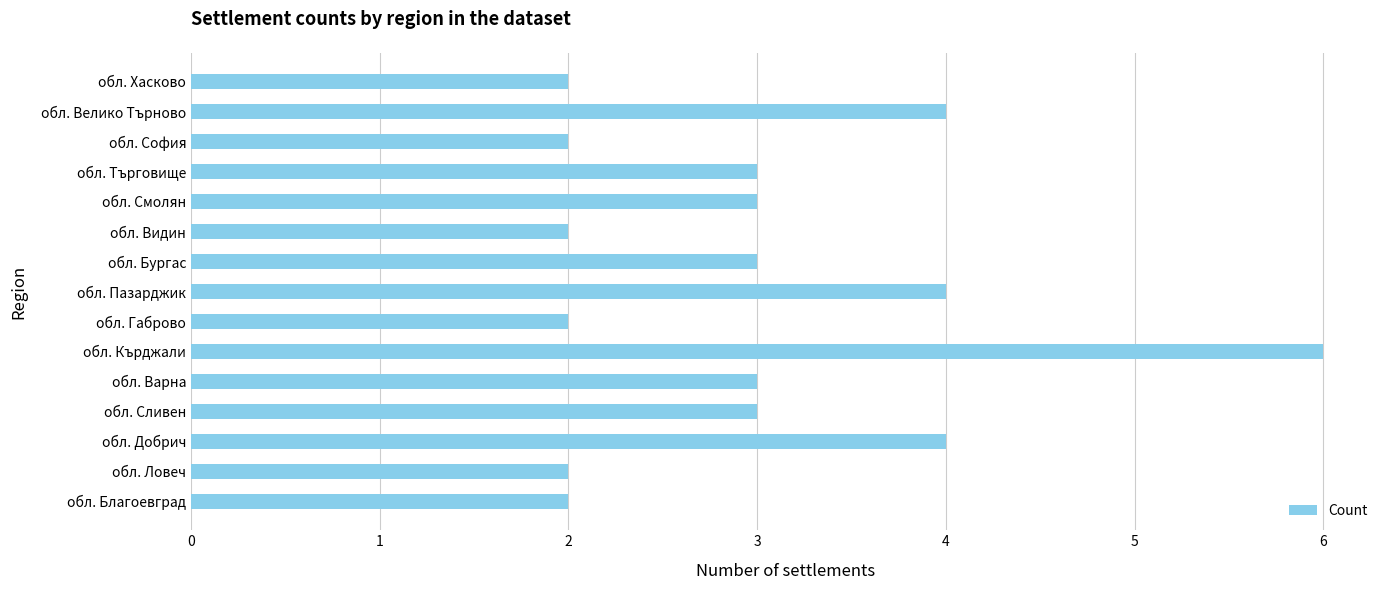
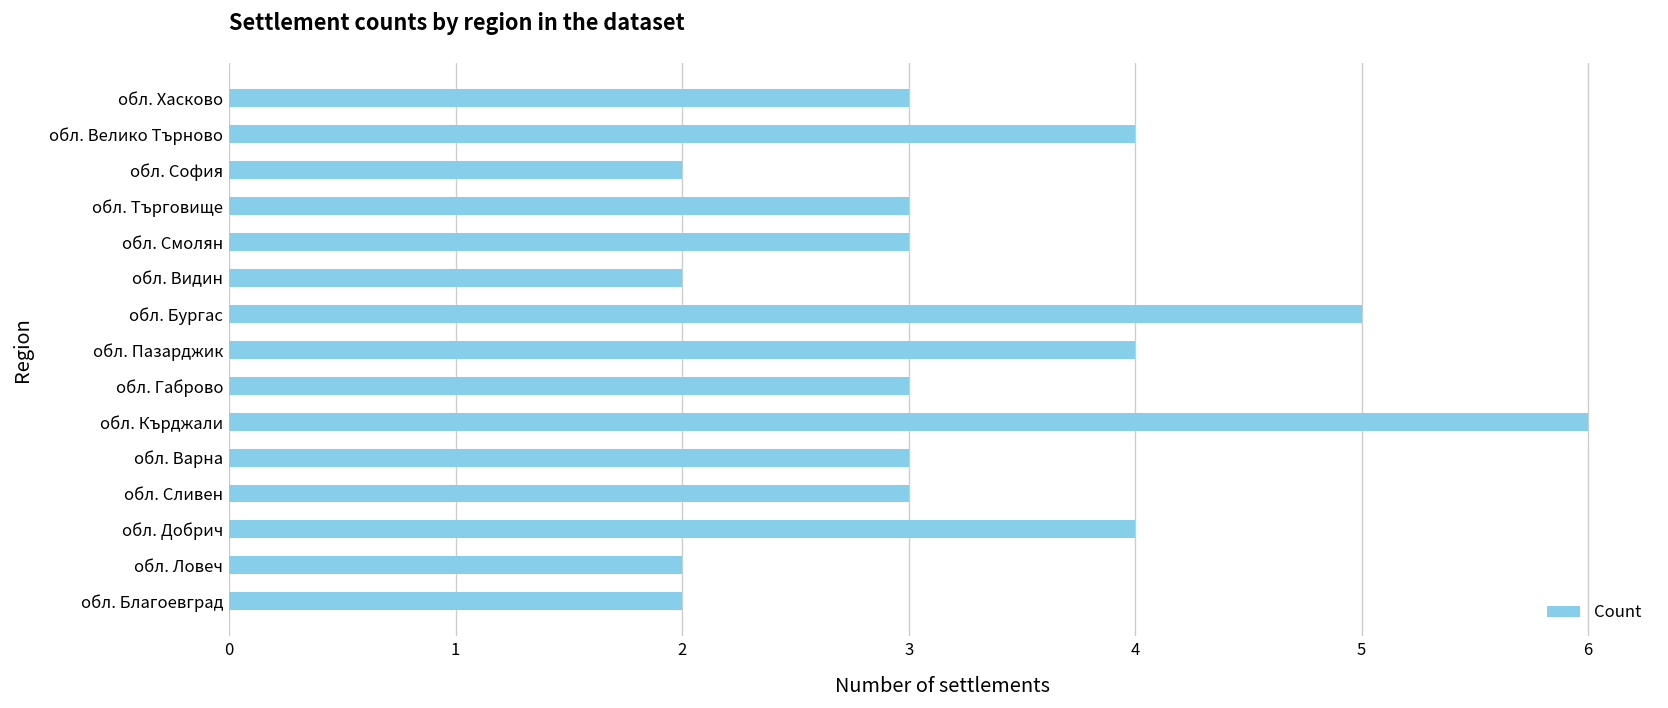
обл. Хасково: 2 -> 3
обл. Бургас: 3 -> 5
обл. Габрово: 2 -> 3
